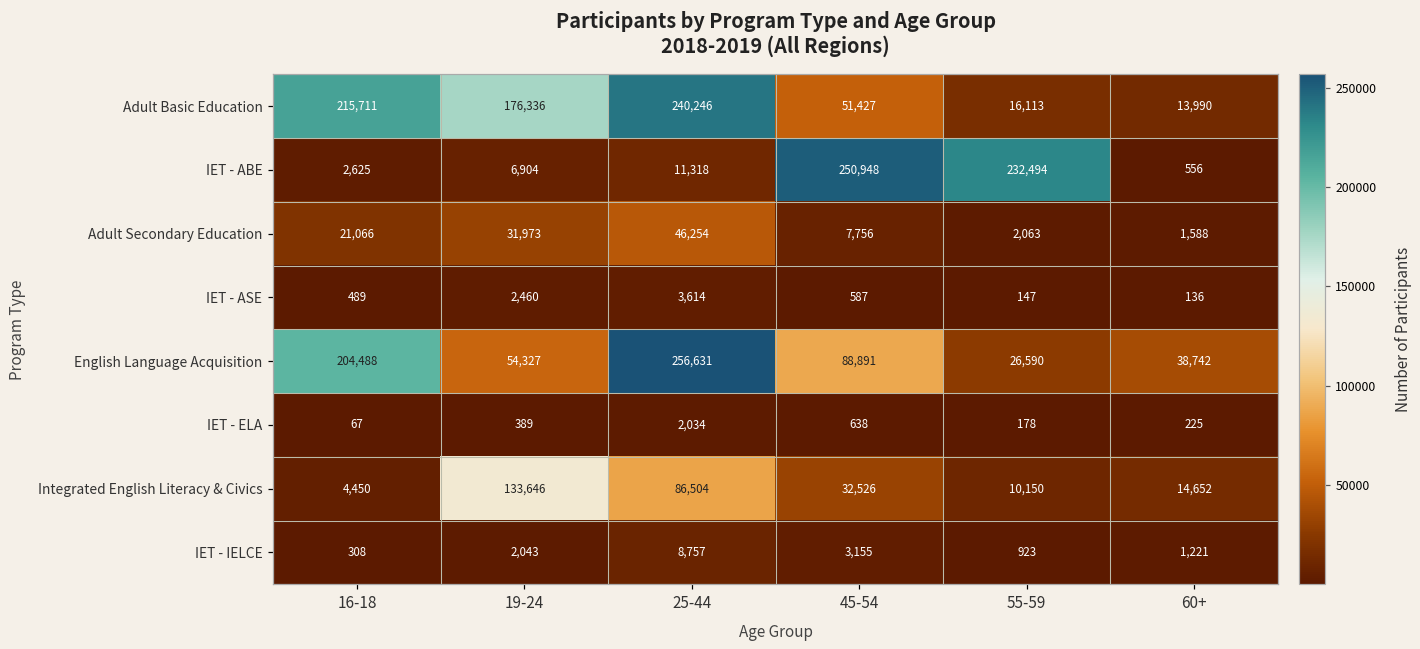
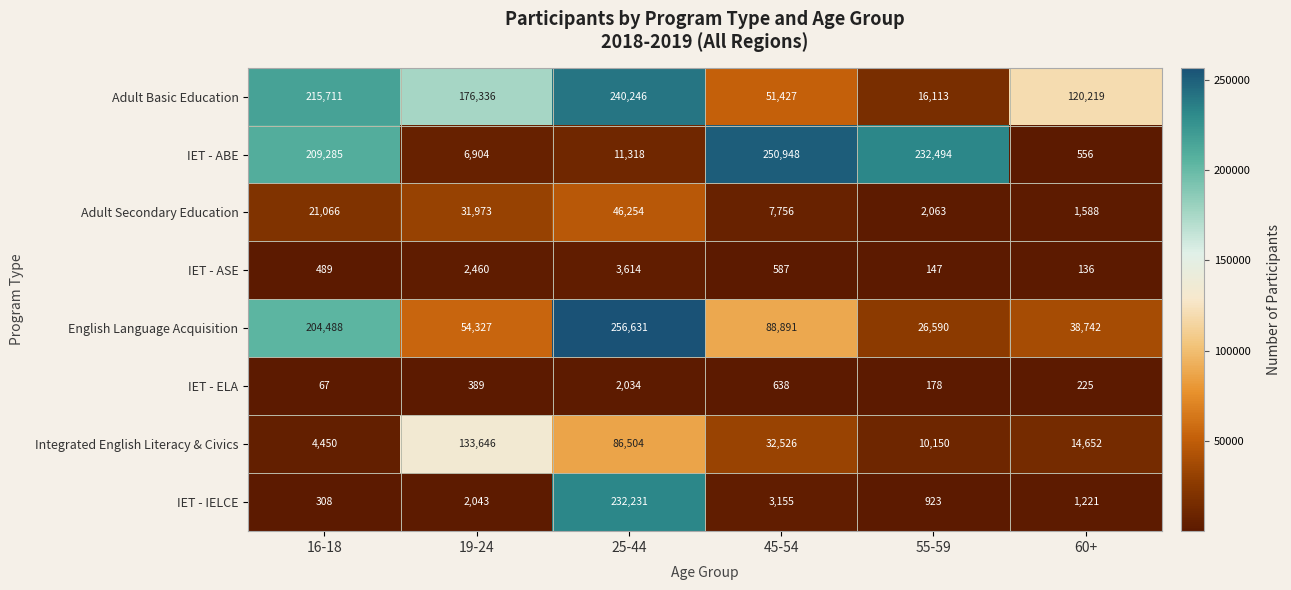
Adult Basic Education, 60+: 13,990 -> 120,219
IET - ABE, 16-18: 2,625 -> 209,285
IET - IELCE, 25-44: 8,757 -> 232,231
